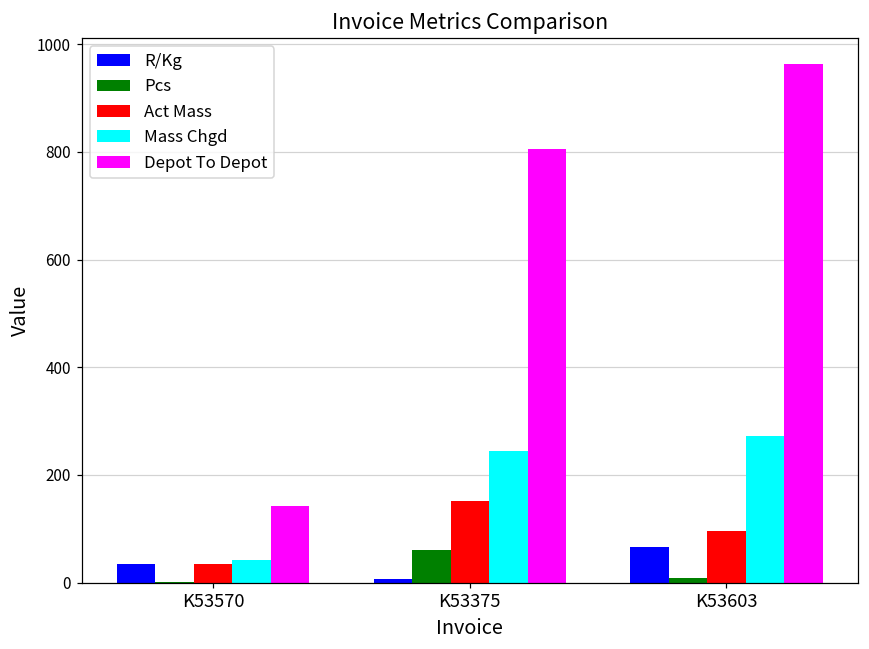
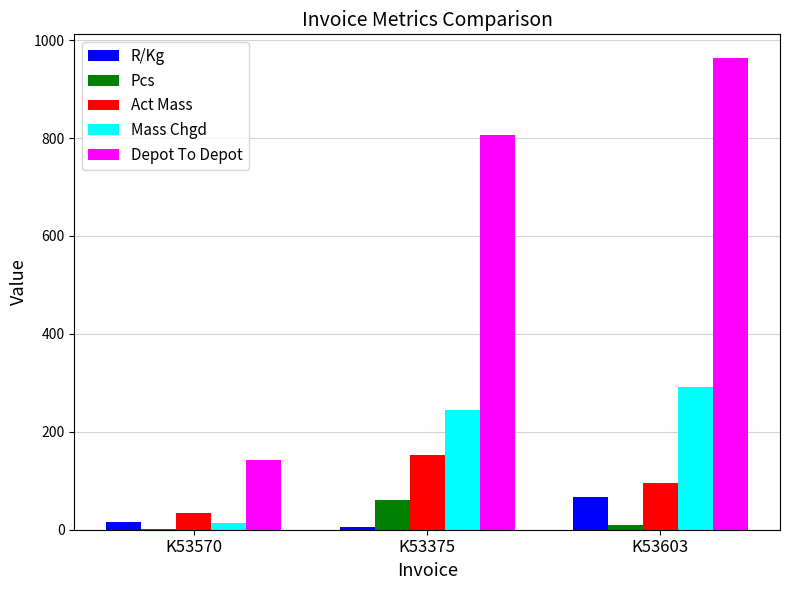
R/Kg, K53570: 30 -> 20
Mass Chgd, K53570: 40 -> 10
Mass Chgd, K53603: 270 -> 290
